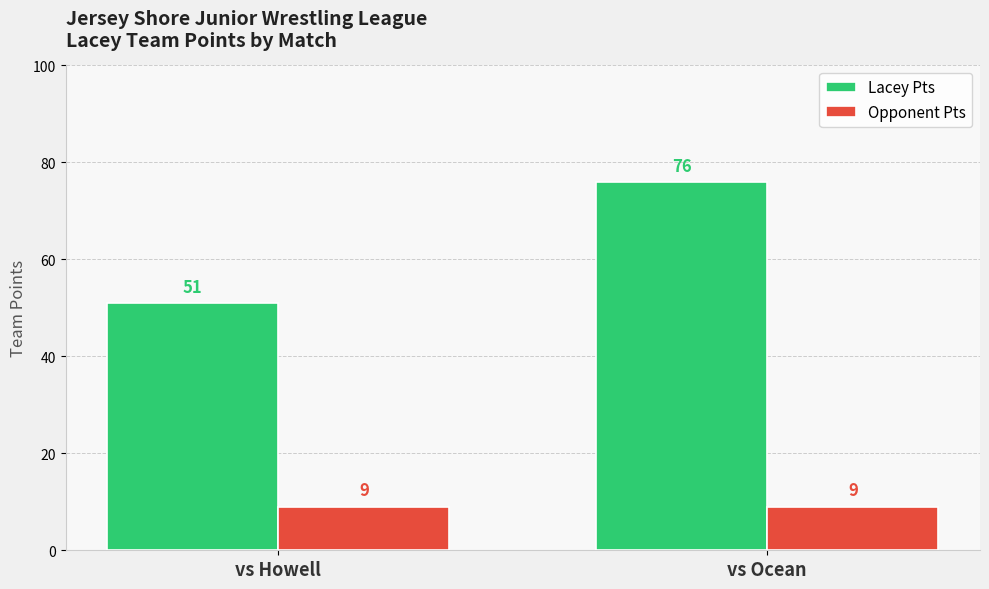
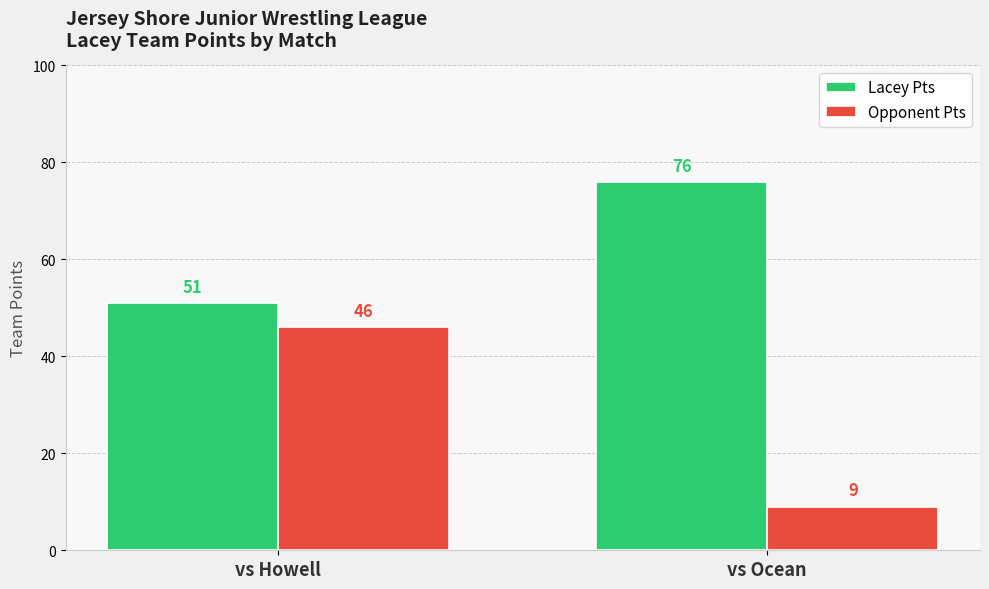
Opponent Pts, vs Howell: 9 -> 46
